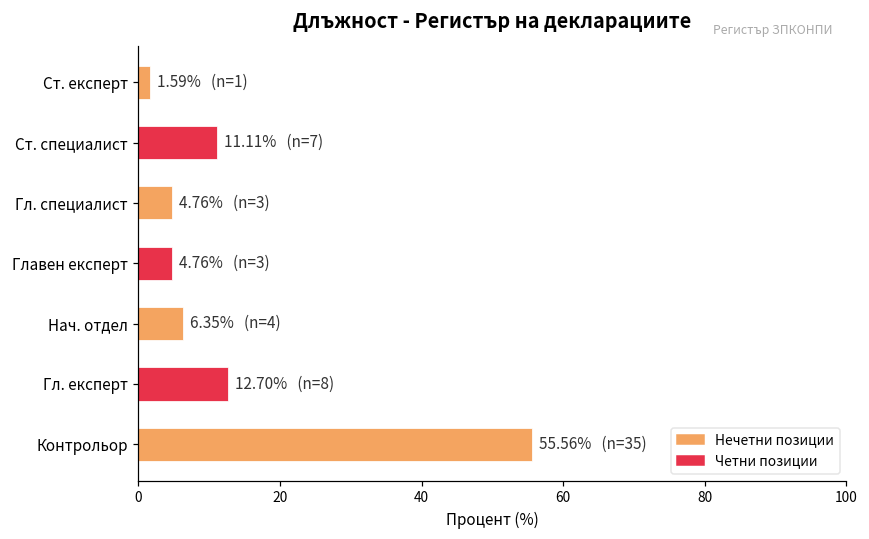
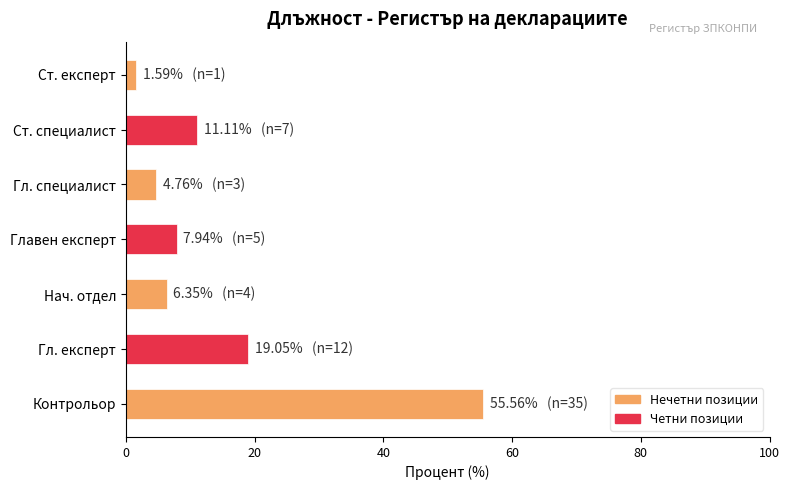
Главен експерт: 4.76% (n=3) -> 7.94% (n=5)
Гл. експерт: 12.70% (n=8) -> 19.05% (n=12)
